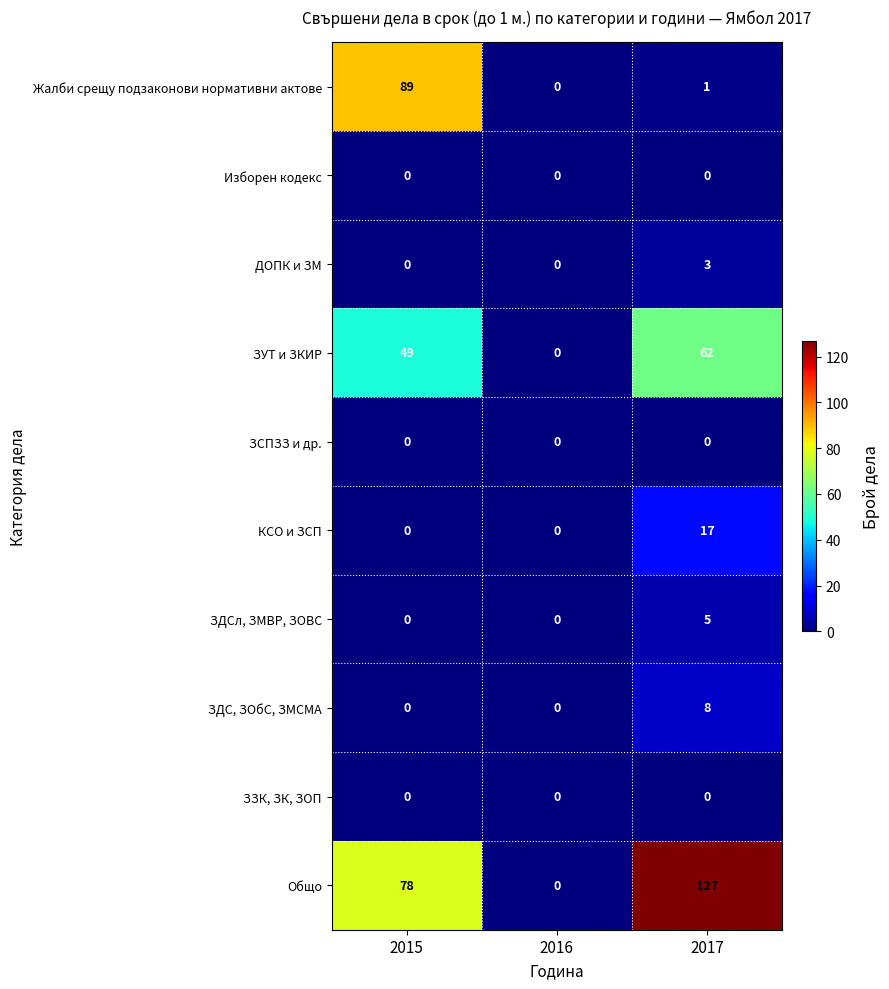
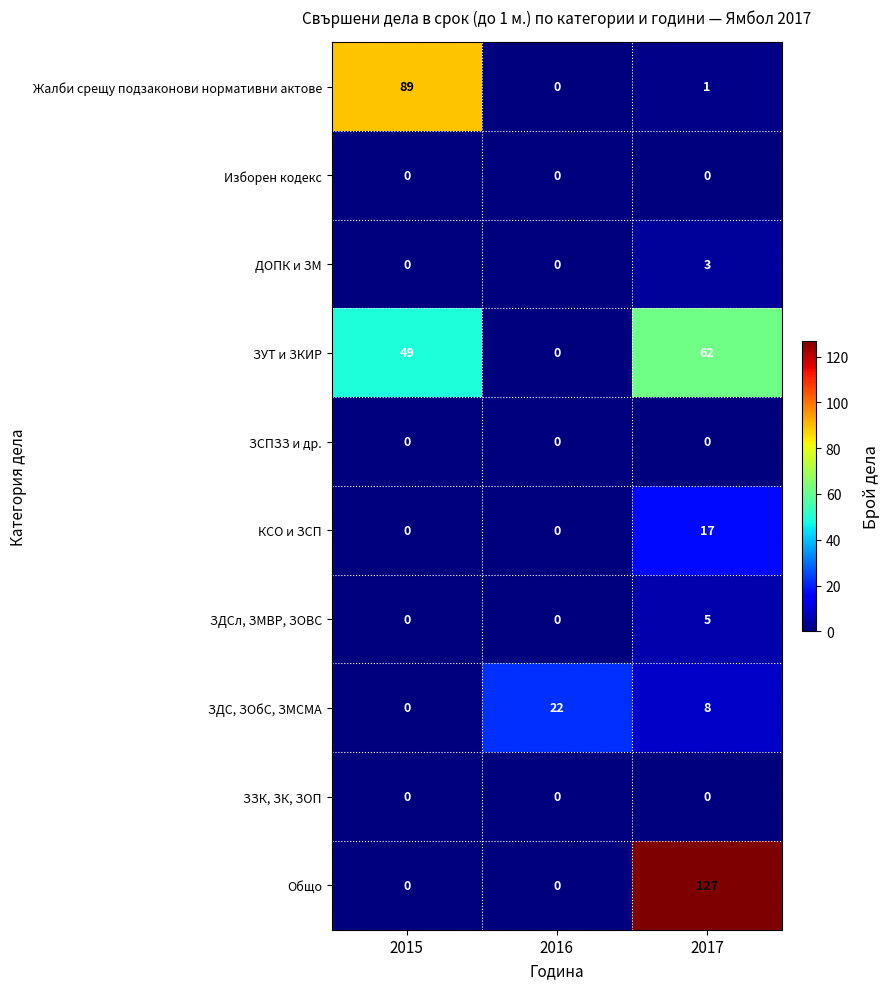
ЗДС, ЗОбС, ЗМСМА, 2016: 0 -> 22
Общо, 2015: 78 -> 0
